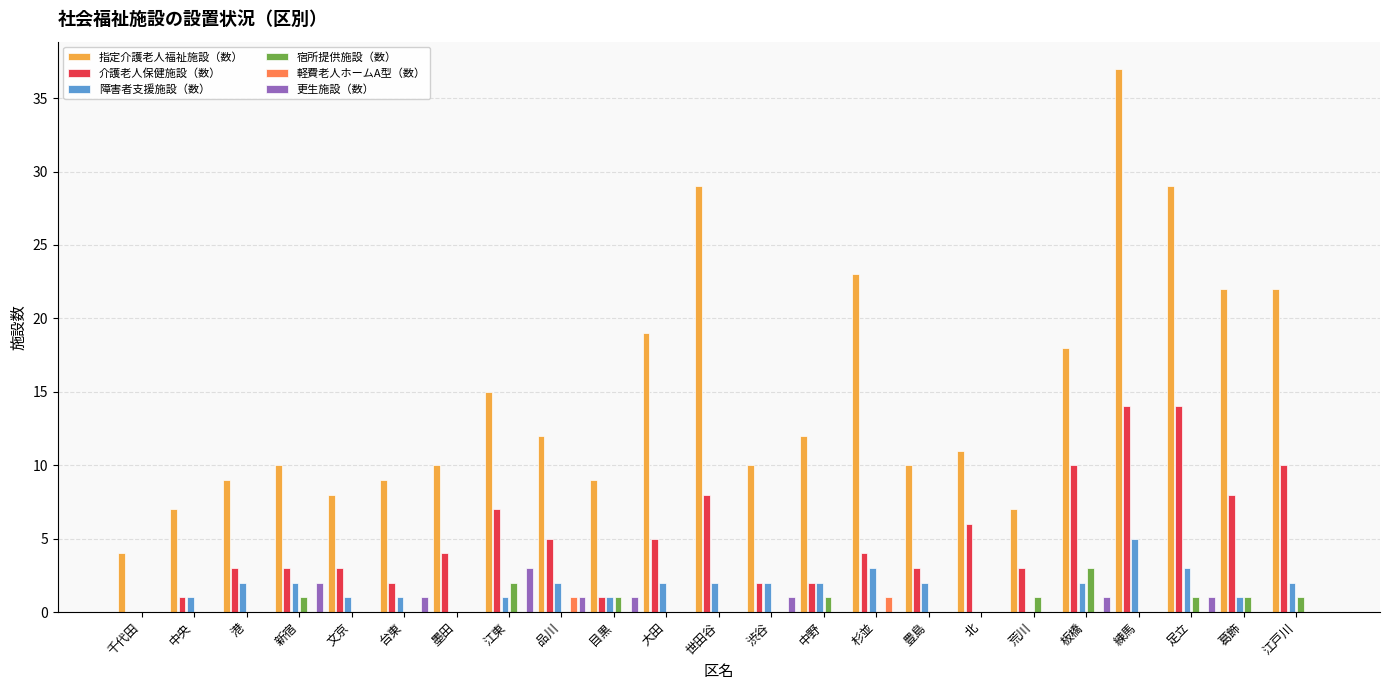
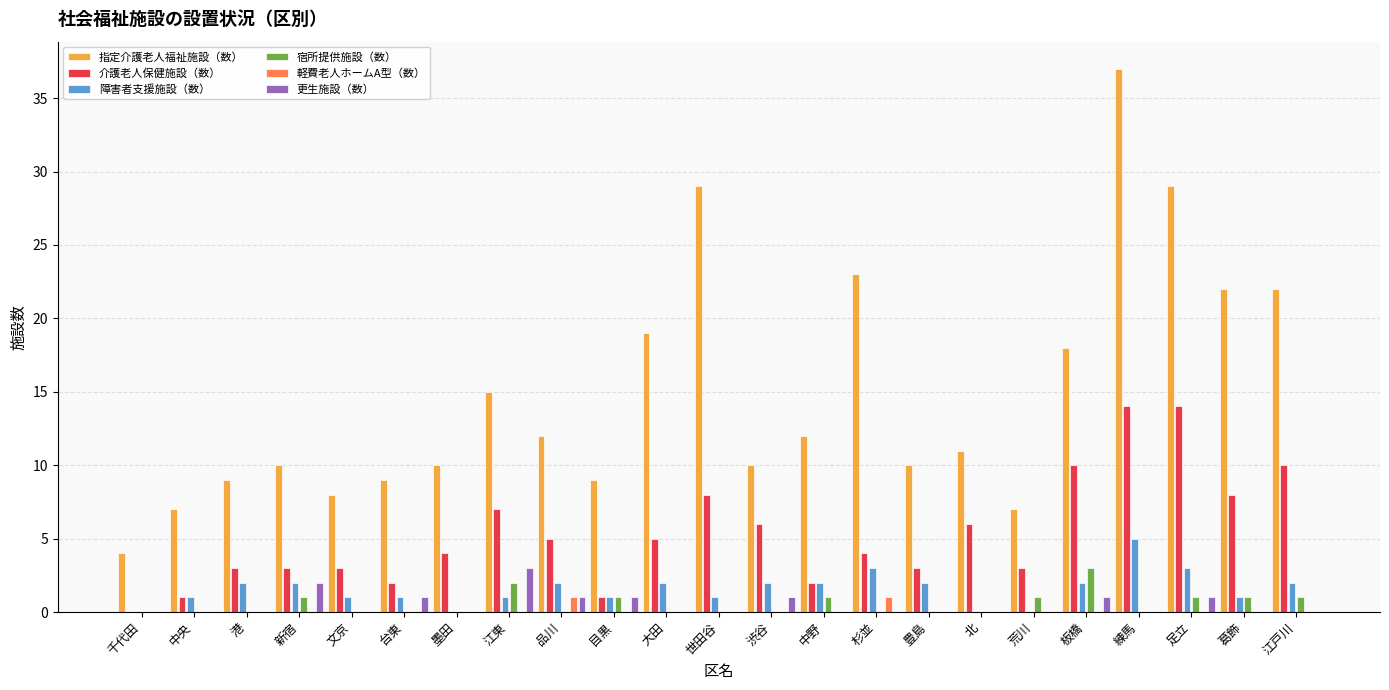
障害者支援施設（数）, 世田谷: 2 -> 1
介護老人保健施設（数）, 渋谷: 2 -> 6
